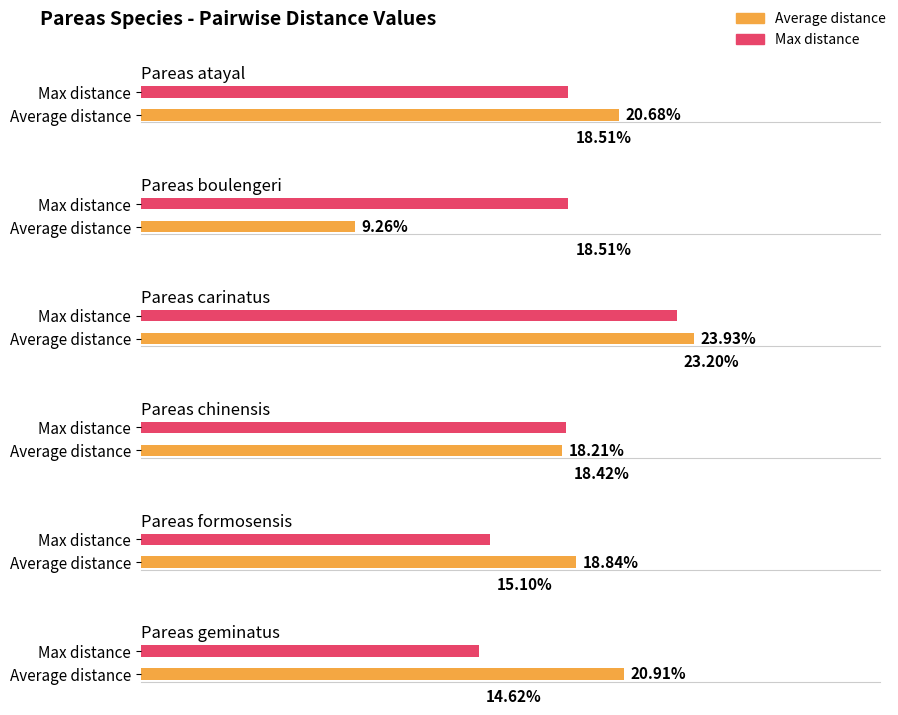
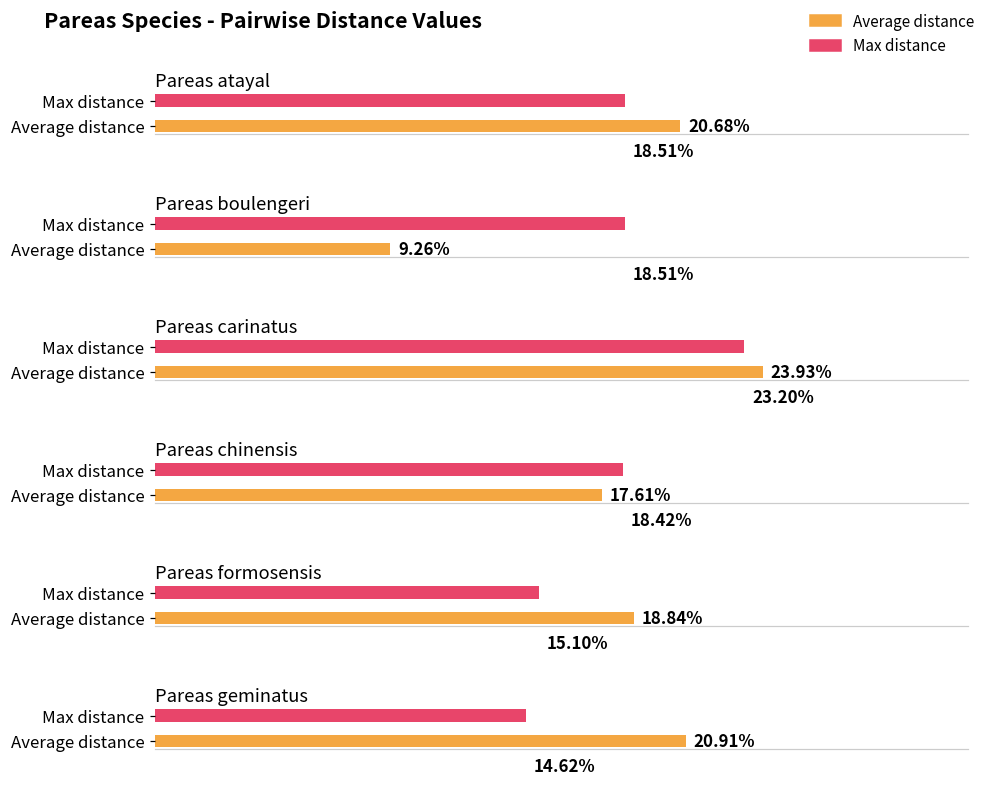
Pareas chinensis, Average distance: 18.21% -> 17.61%
